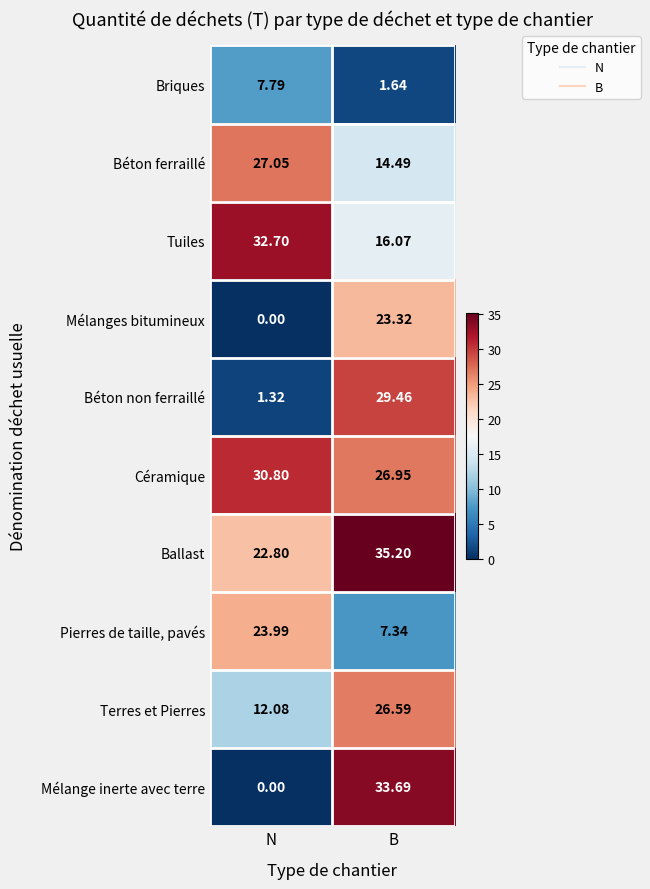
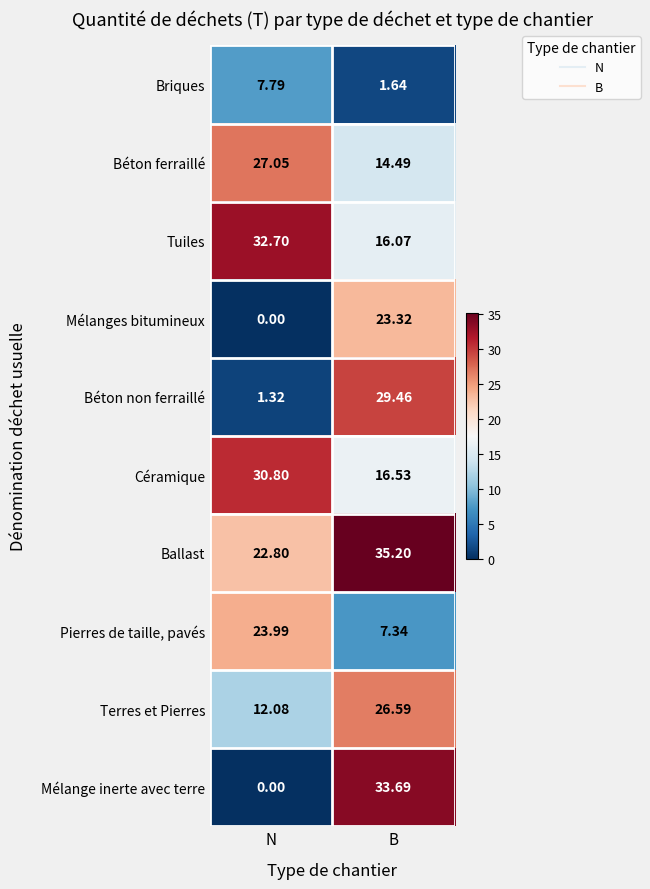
Céramique, B: 26.95 -> 16.53
